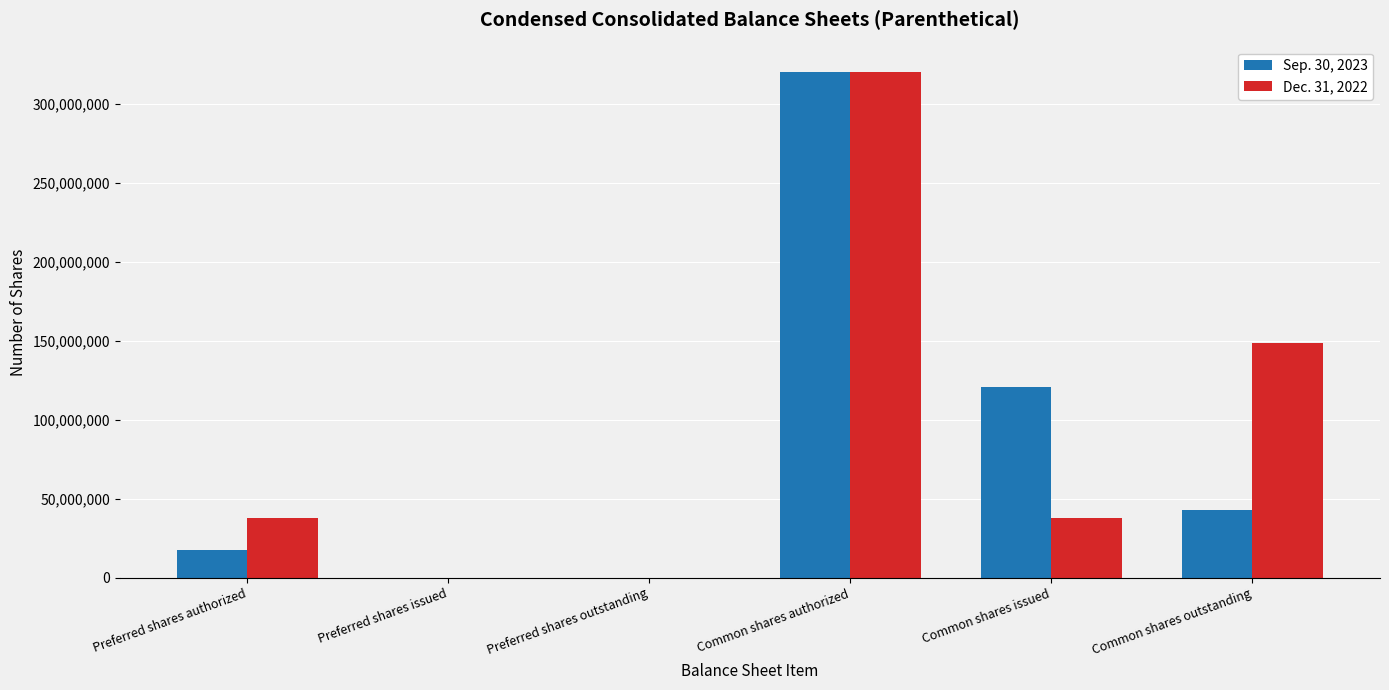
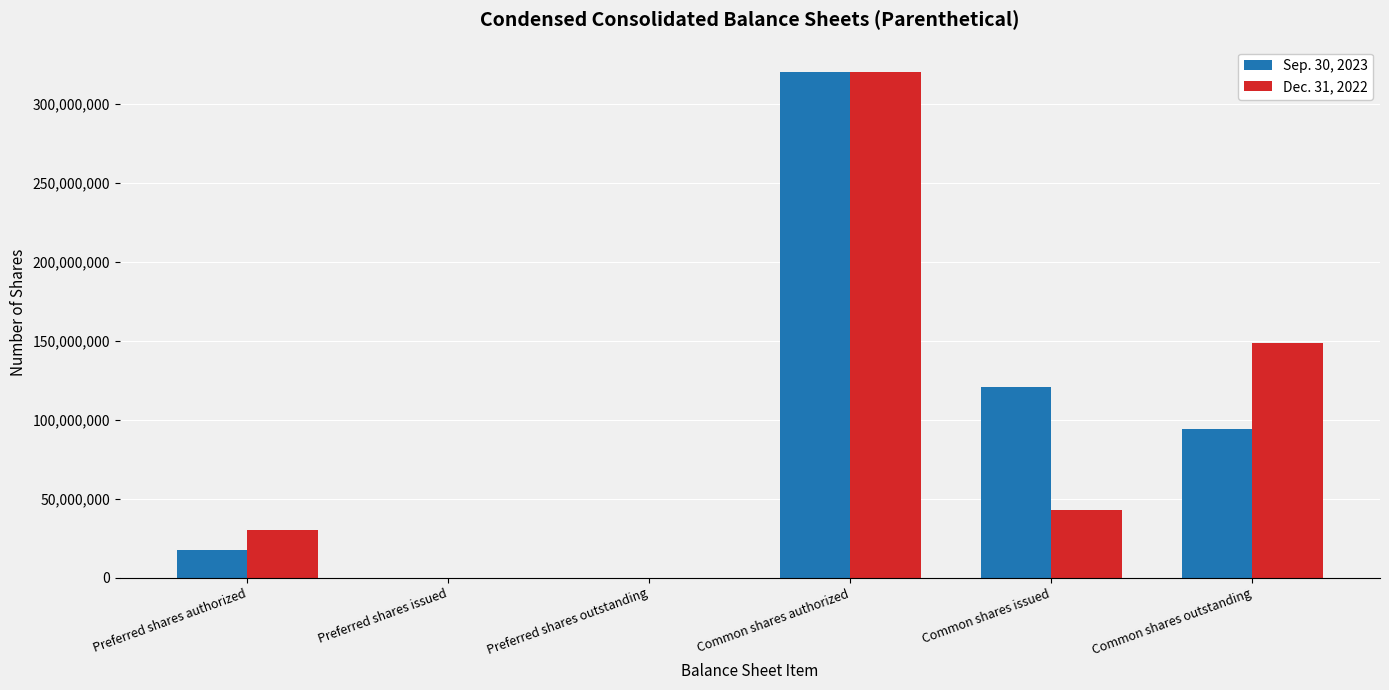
Dec. 31, 2022, Preferred shares authorized: 38,000,000 -> 30,000,000
Dec. 31, 2022, Common shares issued: 38,000,000 -> 43,000,000
Sep. 30, 2023, Common shares outstanding: 43,000,000 -> 94,000,000
